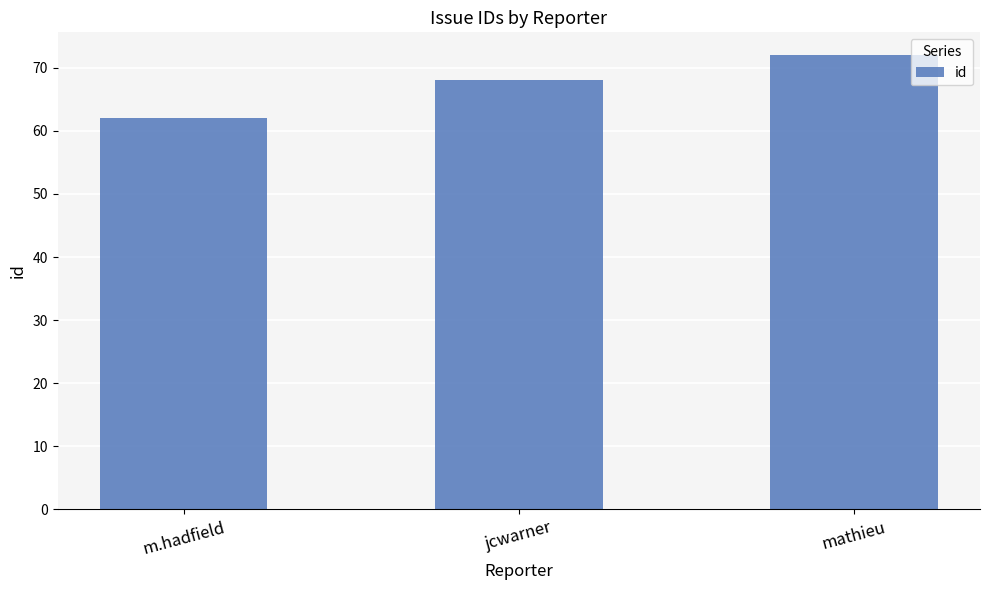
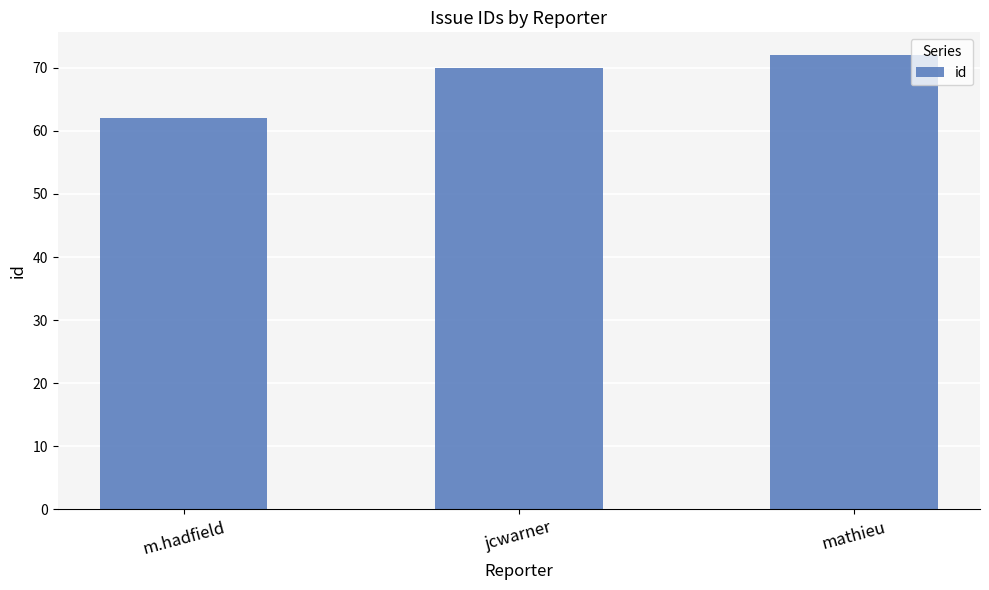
jcwarner: 68 -> 70
